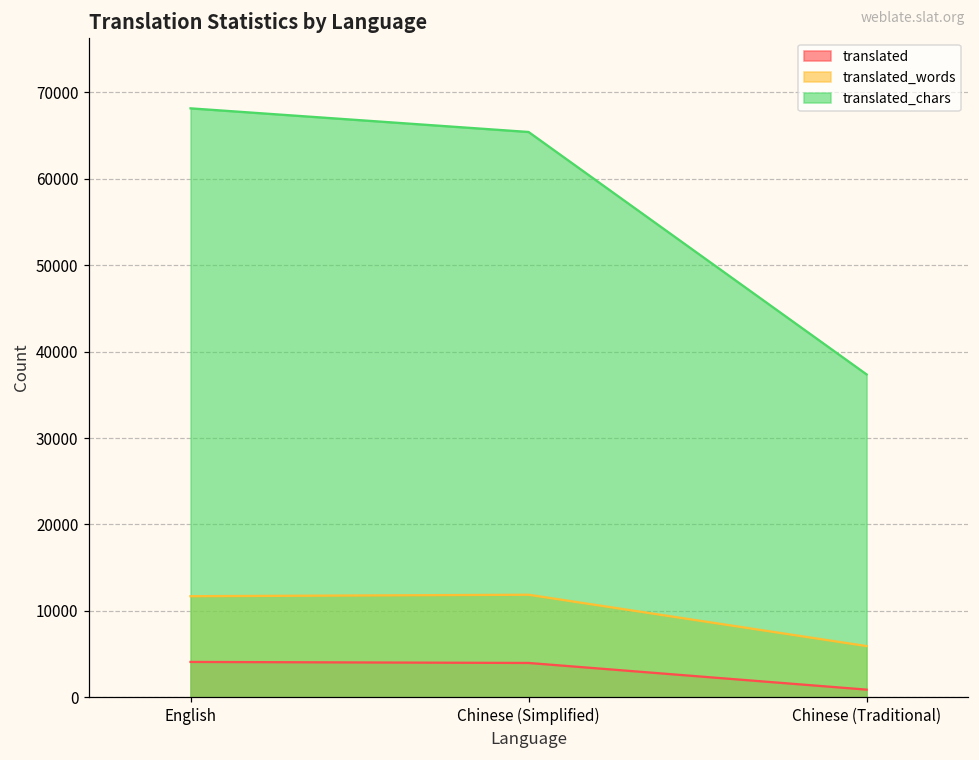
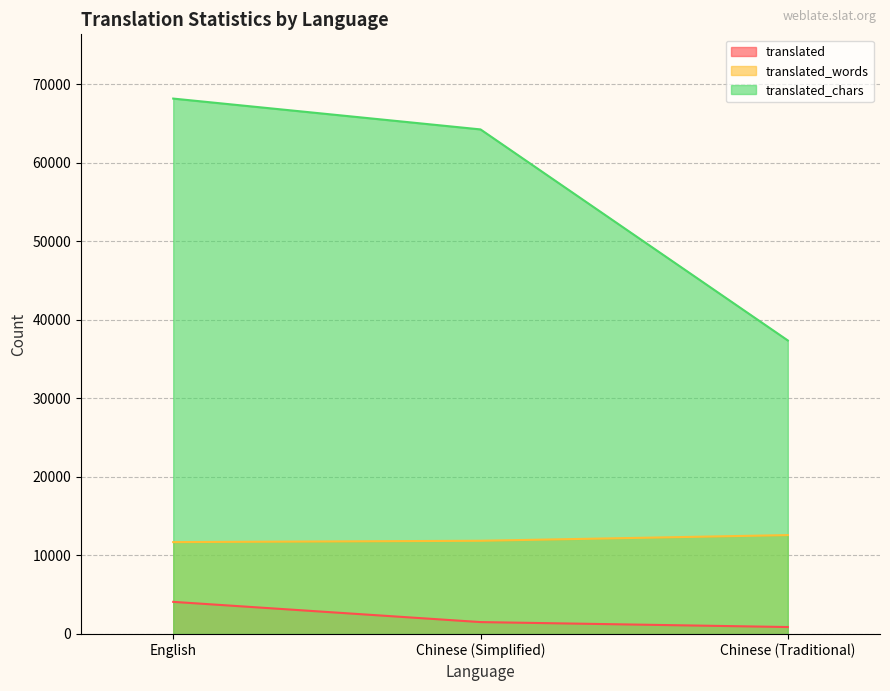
translated, Chinese (Simplified): 4000 -> 2000
translated_chars, Chinese (Simplified): 65000 -> 64000
translated_words, Chinese (Traditional): 6000 -> 13000
